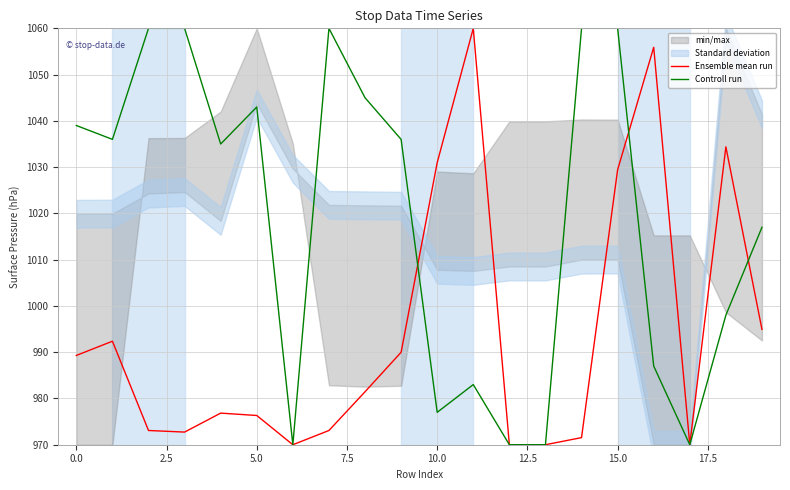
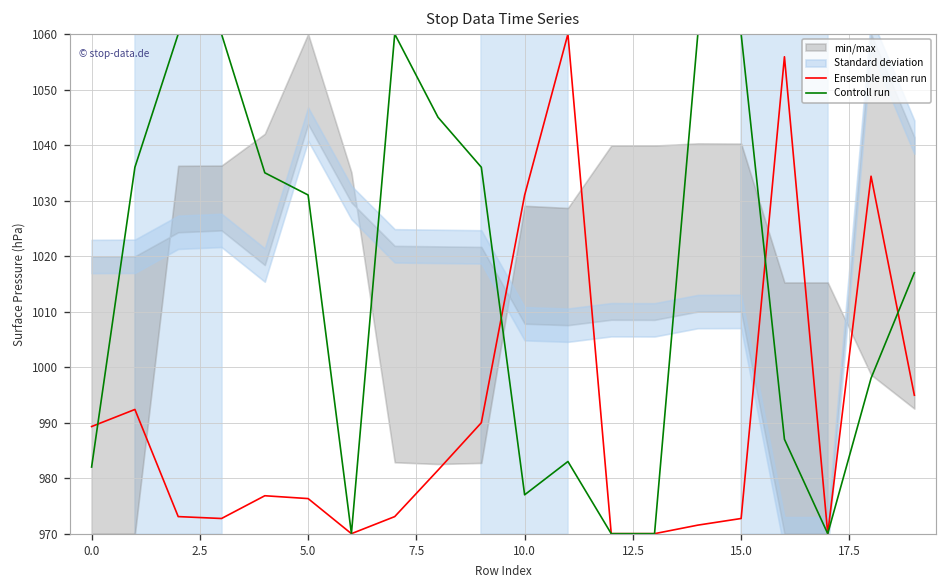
Controll run, 0.0: 1039 -> 982
Controll run, 5.0: 1043 -> 1031
Ensemble mean run, 15.0: 1029 -> 973
